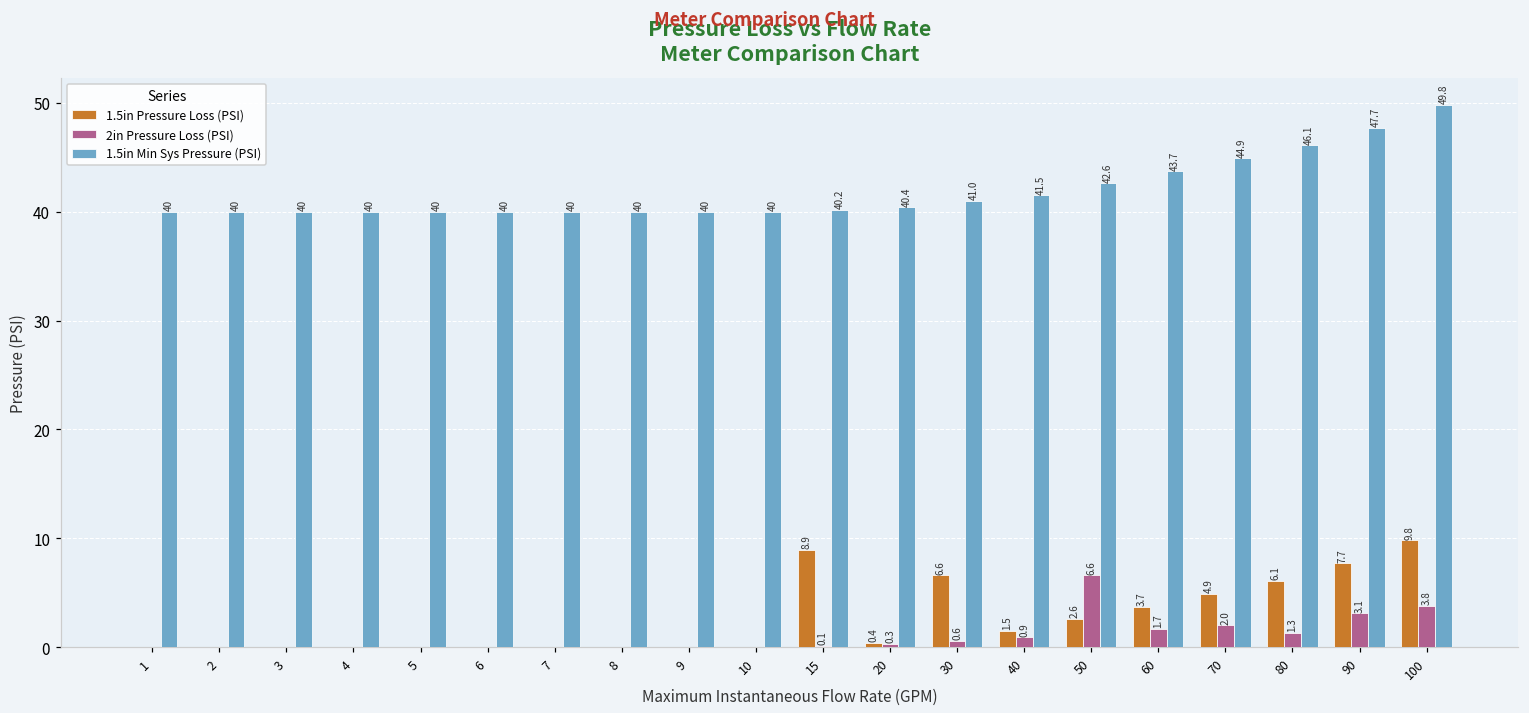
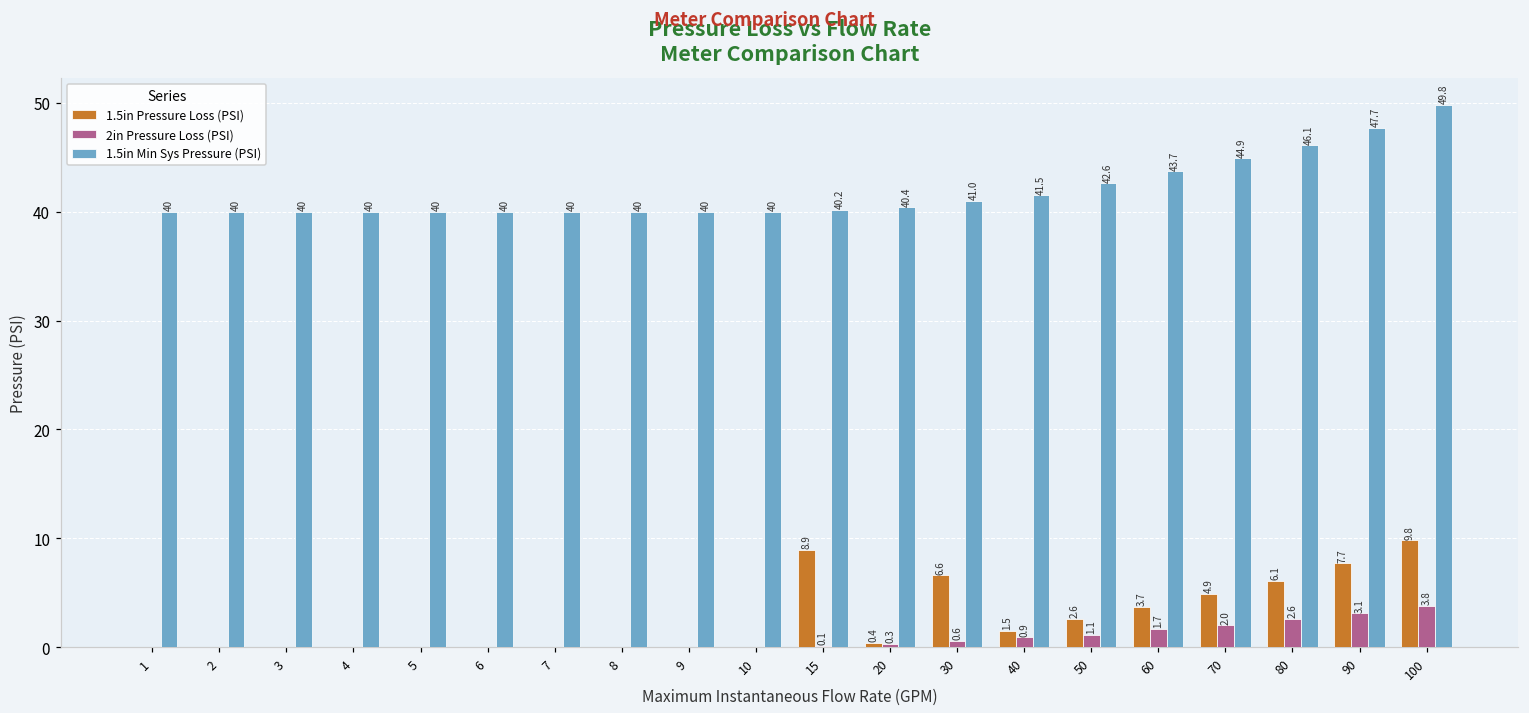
2in Pressure Loss (PSI), 50: 6.6 -> 1.1
2in Pressure Loss (PSI), 80: 1.3 -> 2.6
